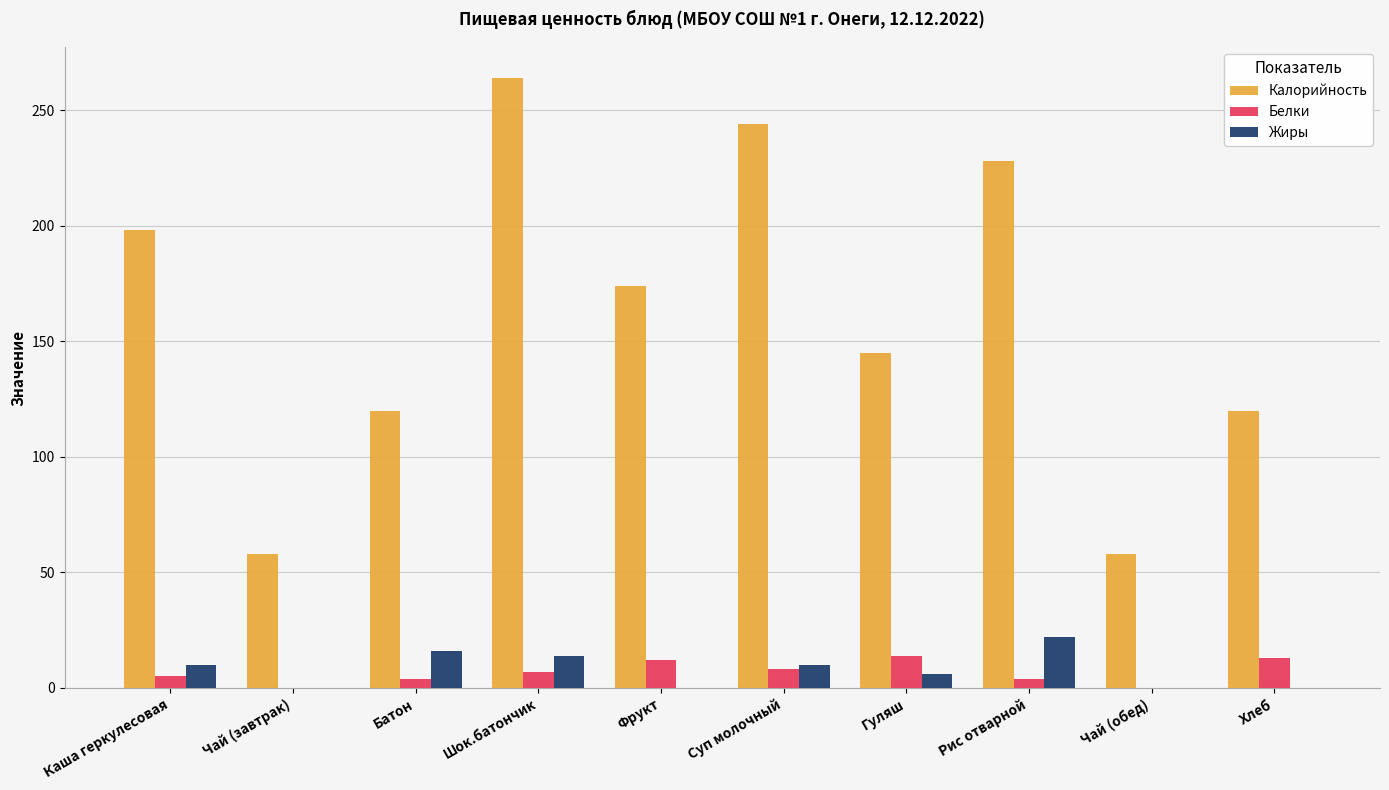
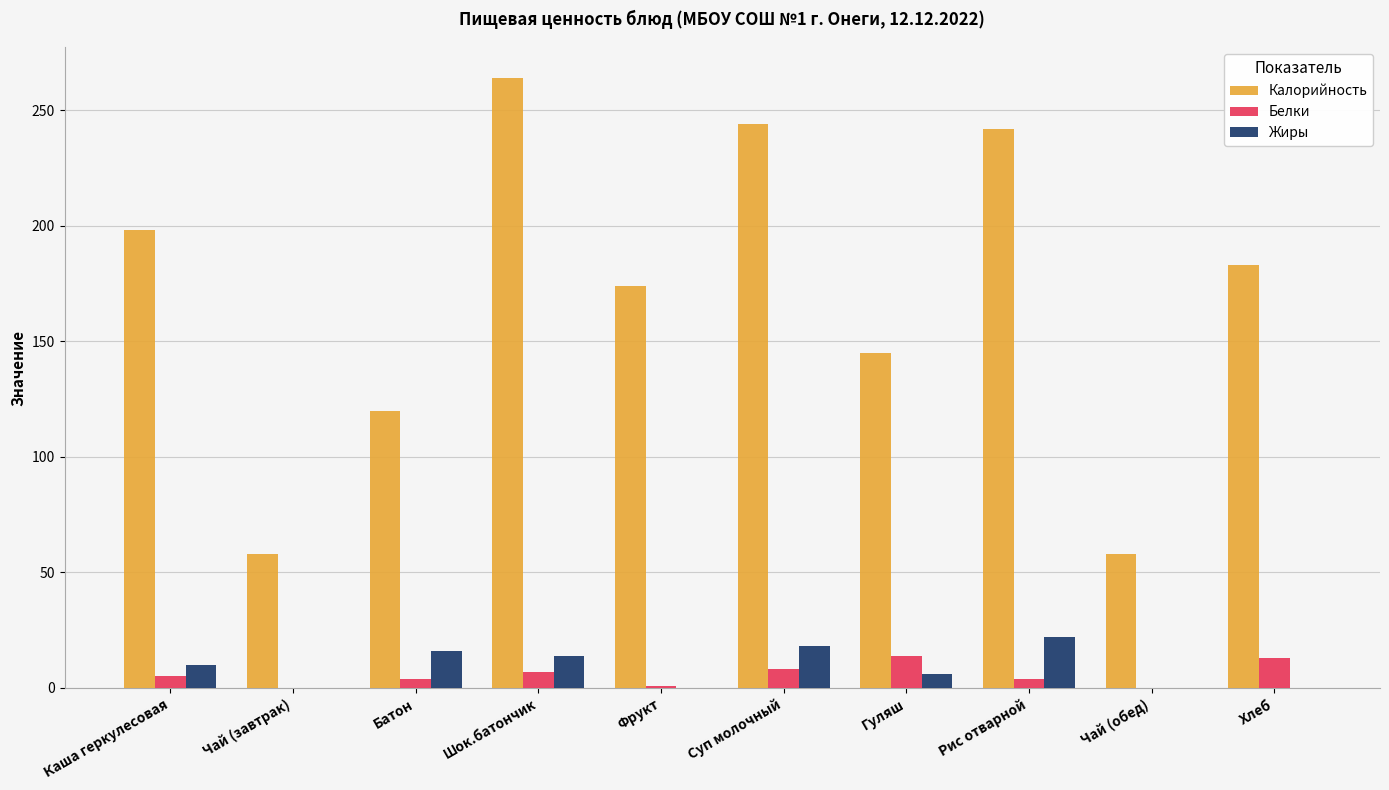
Белки, Фрукт: 12 -> 1
Жиры, Суп молочный: 10 -> 18
Калорийность, Рис отварной: 228 -> 242
Калорийность, Хлеб: 120 -> 183
